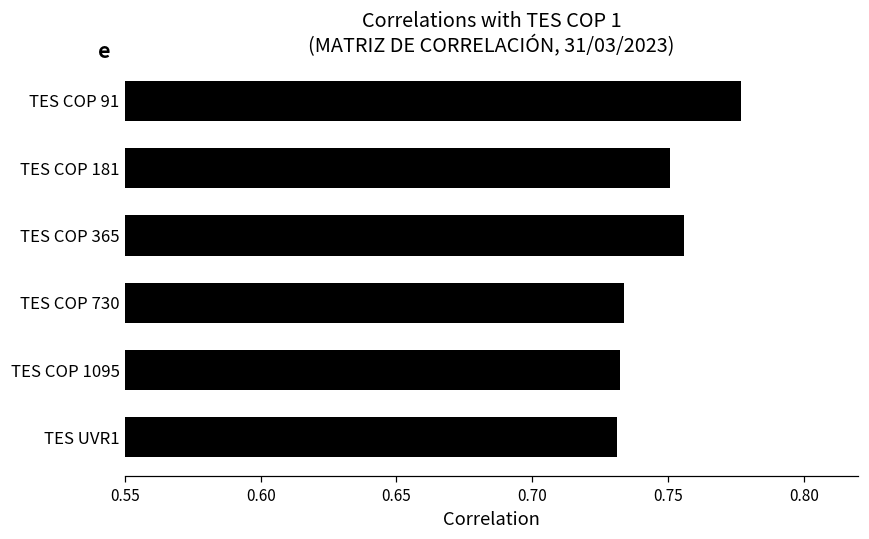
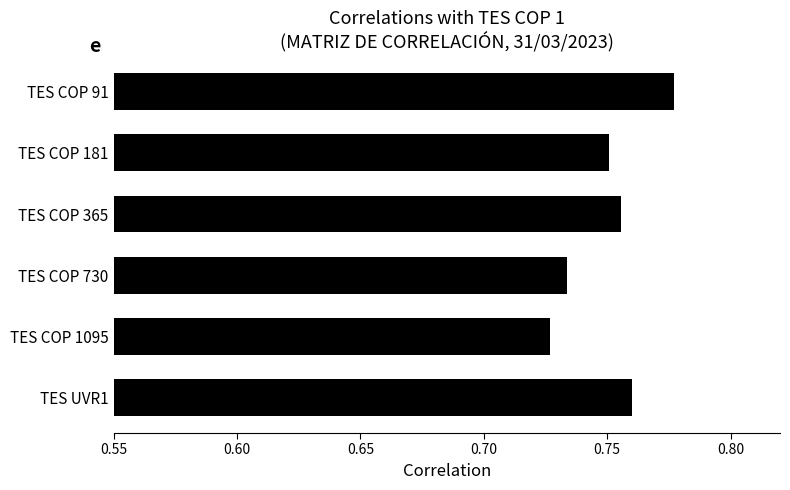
TES COP 1095: 0.732 -> 0.727
TES UVR1: 0.731 -> 0.760
